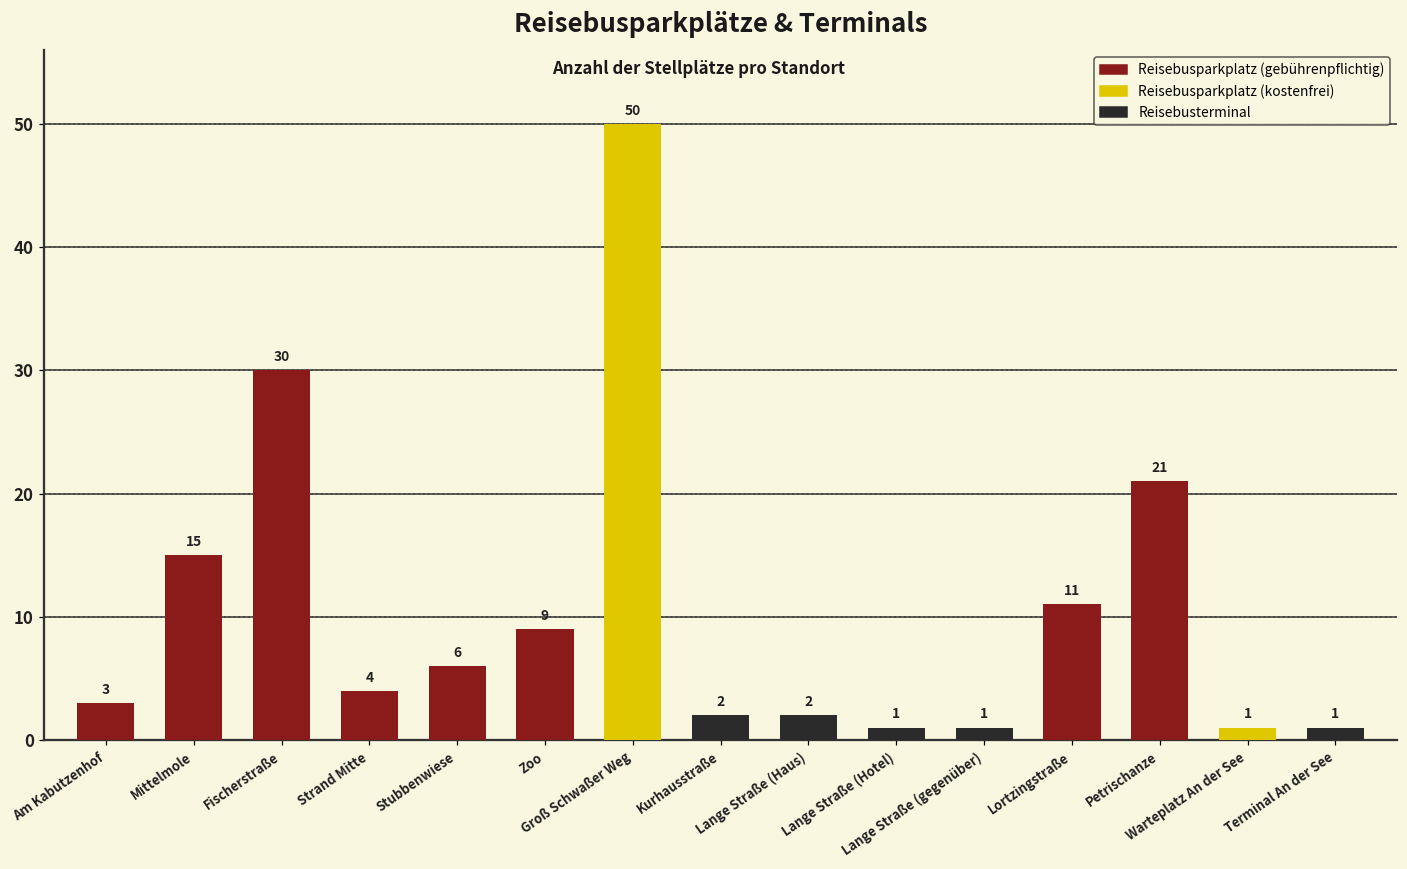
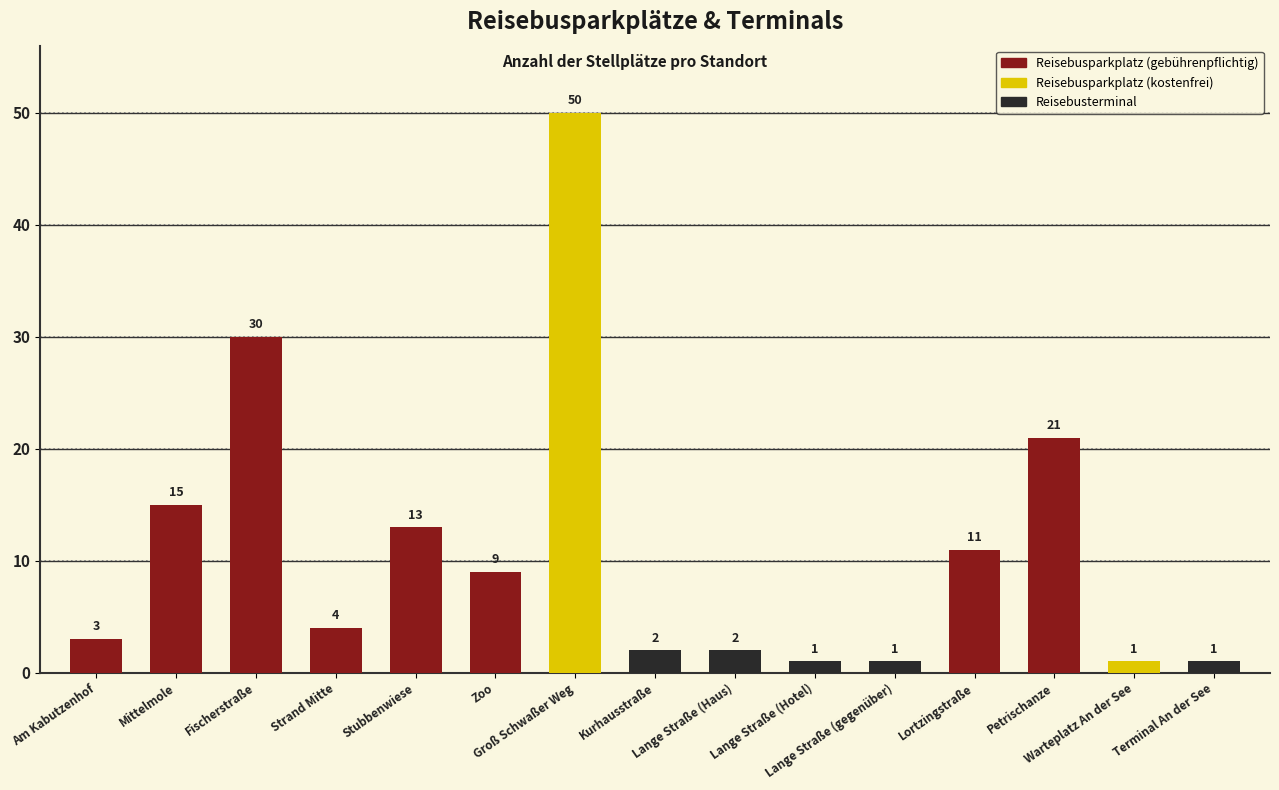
Stubbenwiese: 6 -> 13
